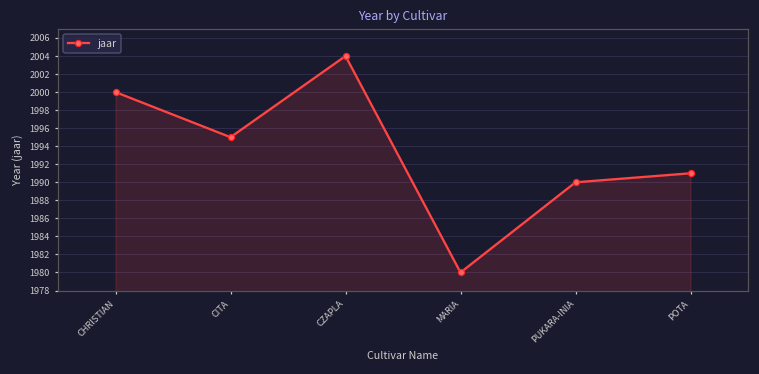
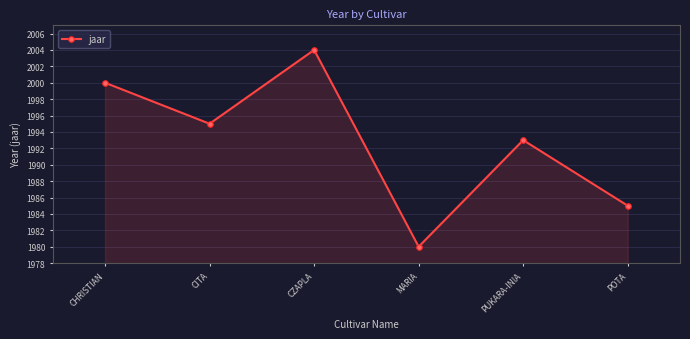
PUKARA-INIA: 1990 -> 1993
POTA: 1991 -> 1985
